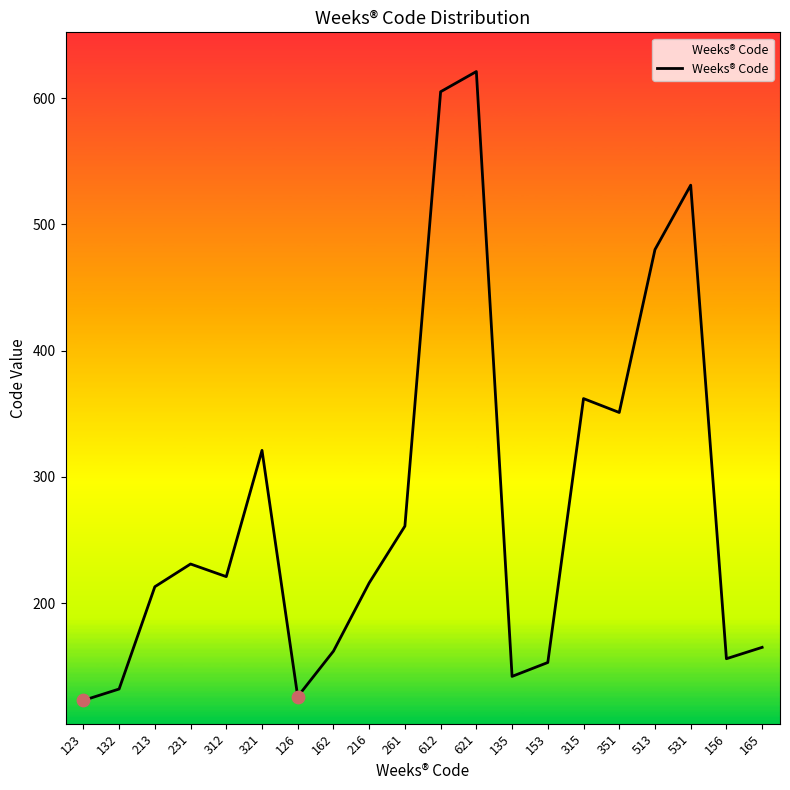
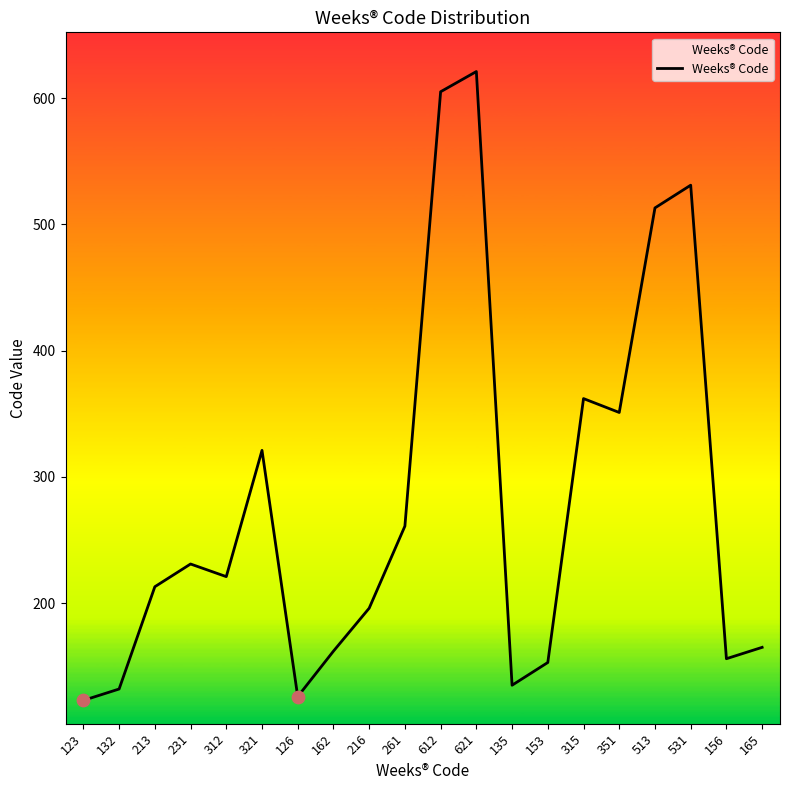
Weeks® Code, 216: 216 -> 196
Weeks® Code, 135: 142 -> 135
Weeks® Code, 513: 480 -> 513
